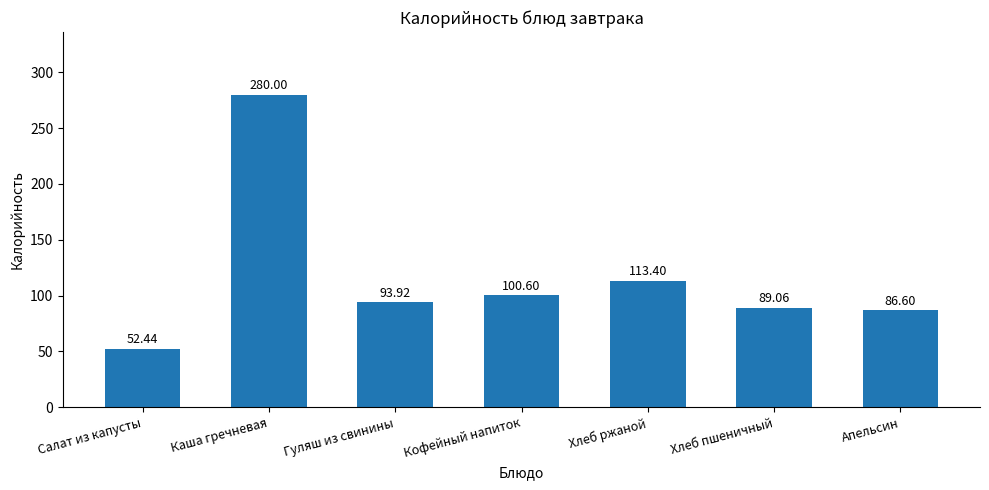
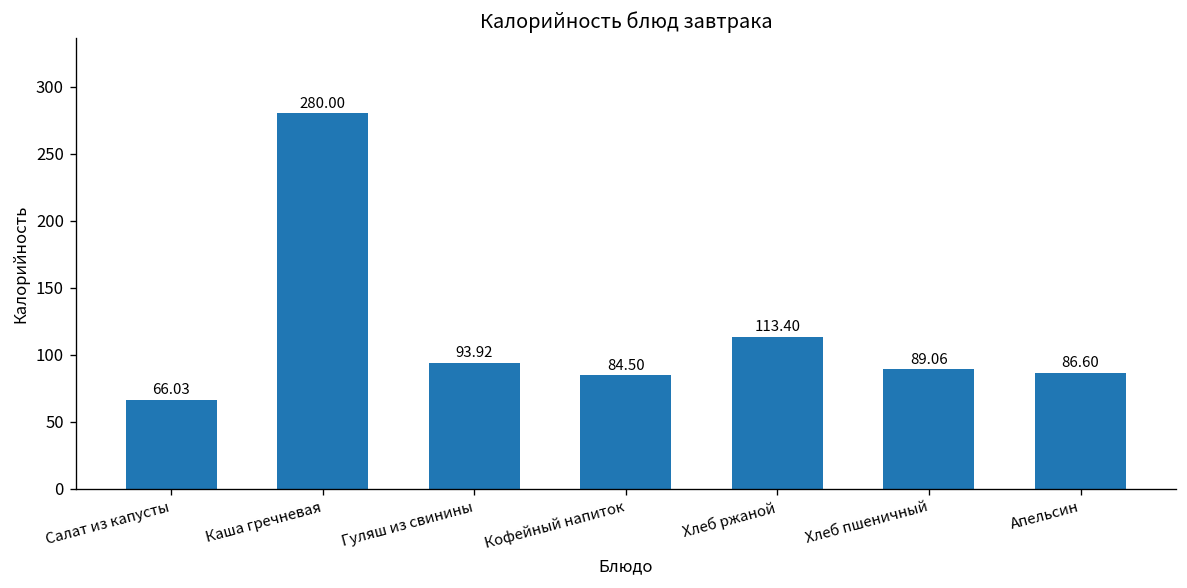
Салат из капусты: 52.44 -> 66.03
Кофейный напиток: 100.60 -> 84.50
